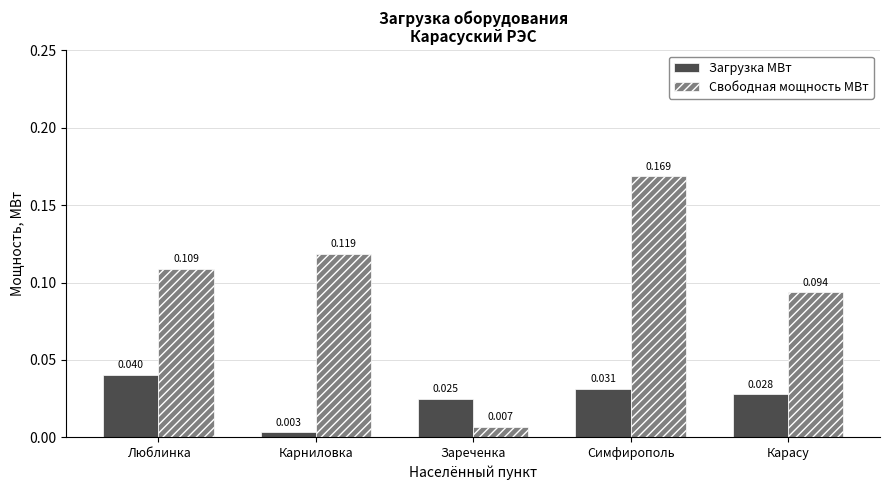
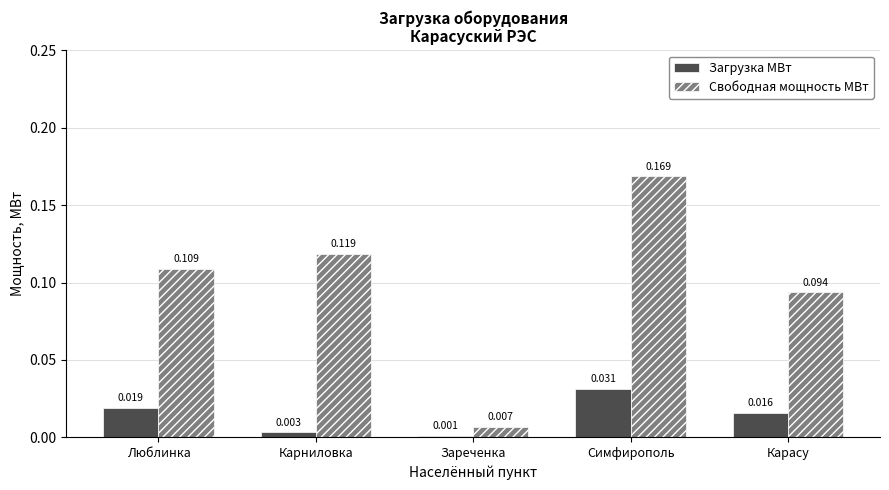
Загрузка МВт, Люблинка: 0.040 -> 0.019
Загрузка МВт, Зареченка: 0.025 -> 0.001
Загрузка МВт, Карасу: 0.028 -> 0.016
